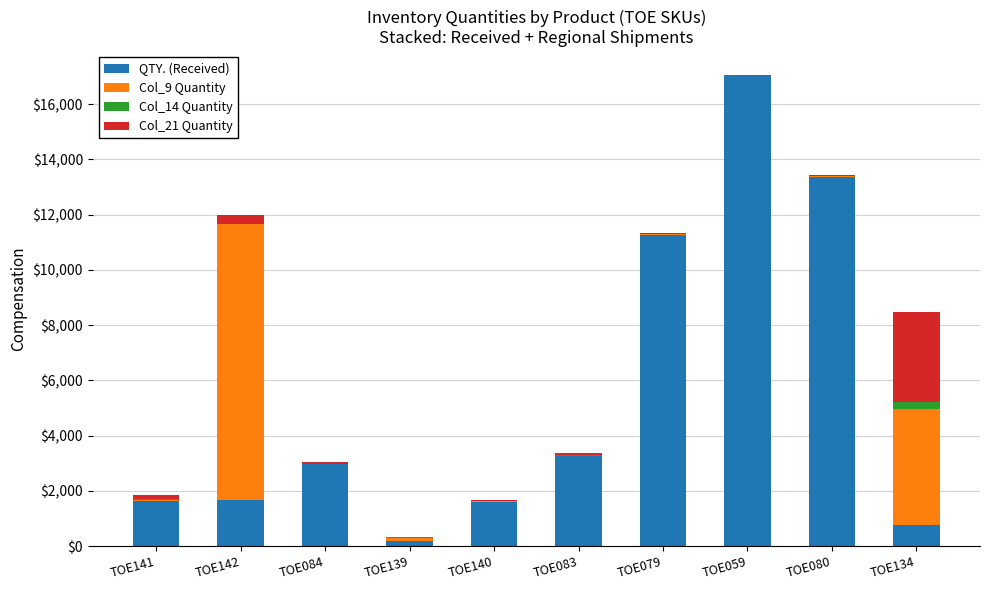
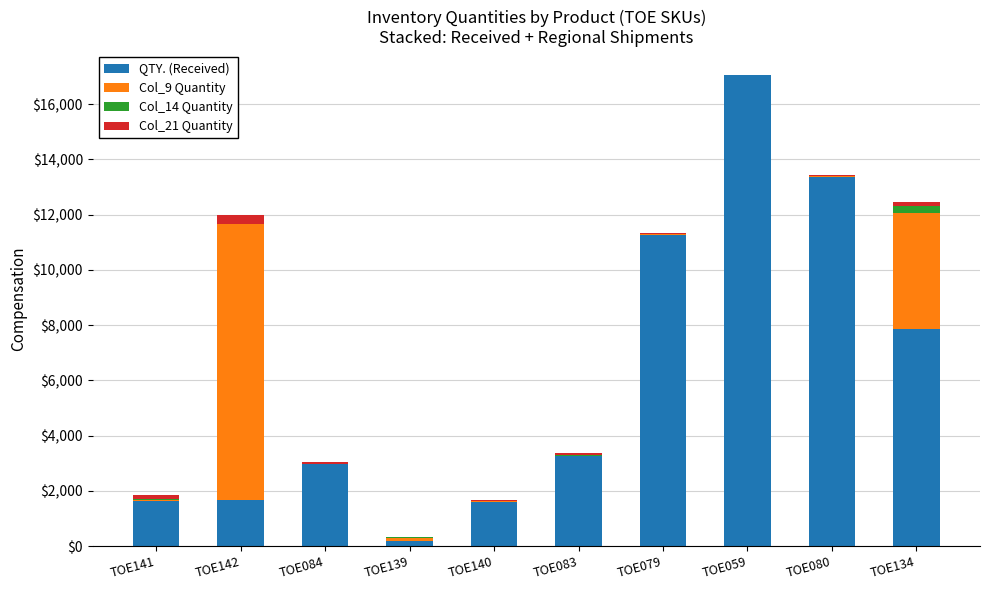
QTY. (Received), TOE134: $800 -> $7,900
Col_21 Quantity, TOE134: $3,300 -> $200
